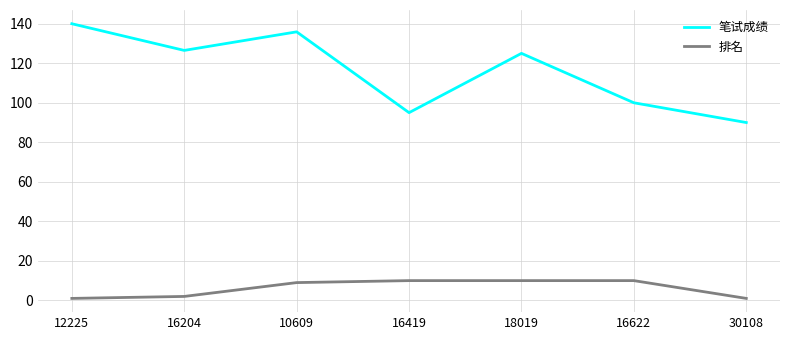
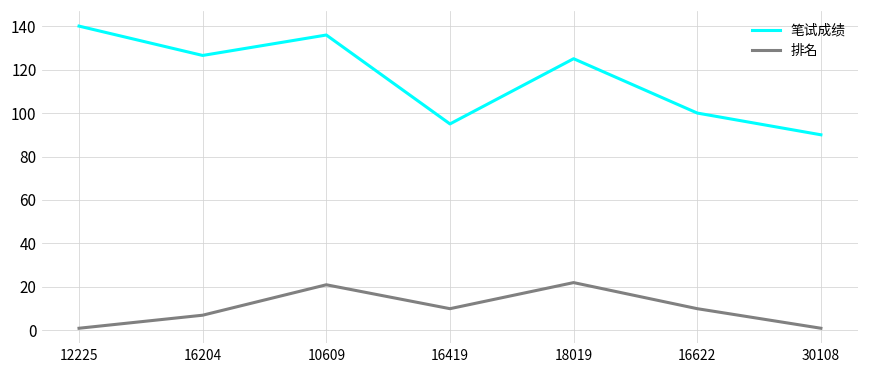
排名, 16204: 2 -> 7
排名, 10609: 9 -> 21
排名, 18019: 10 -> 22
